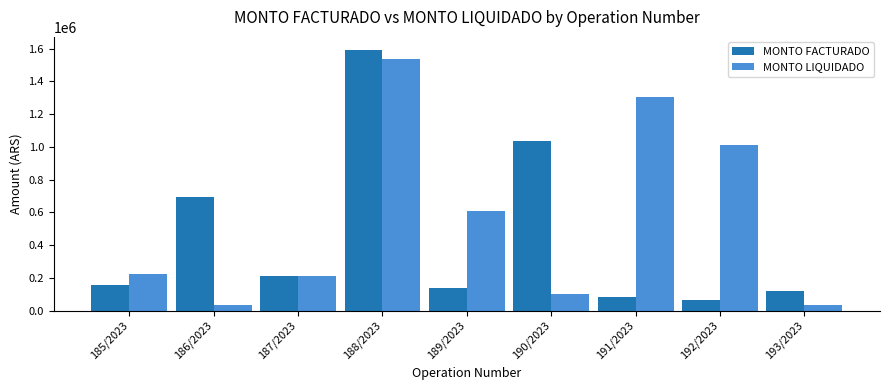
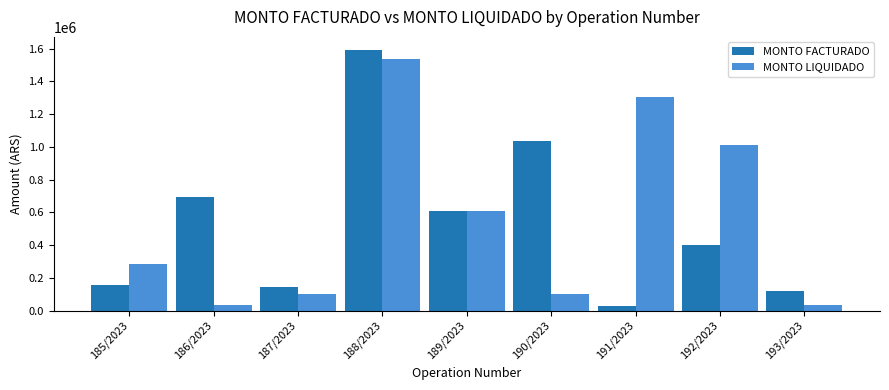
MONTO LIQUIDADO, 185/2023: 230000 -> 280000
MONTO FACTURADO, 187/2023: 210000 -> 140000
MONTO LIQUIDADO, 187/2023: 210000 -> 100000
MONTO FACTURADO, 189/2023: 140000 -> 610000
MONTO FACTURADO, 191/2023: 80000 -> 30000
MONTO FACTURADO, 192/2023: 60000 -> 400000
